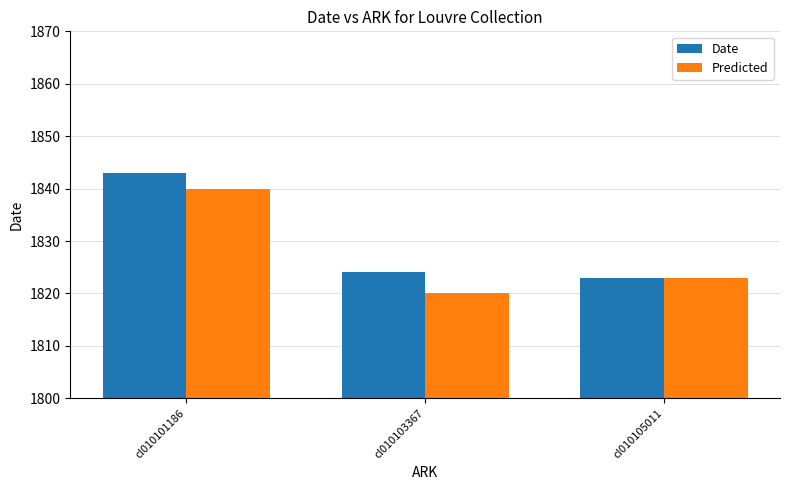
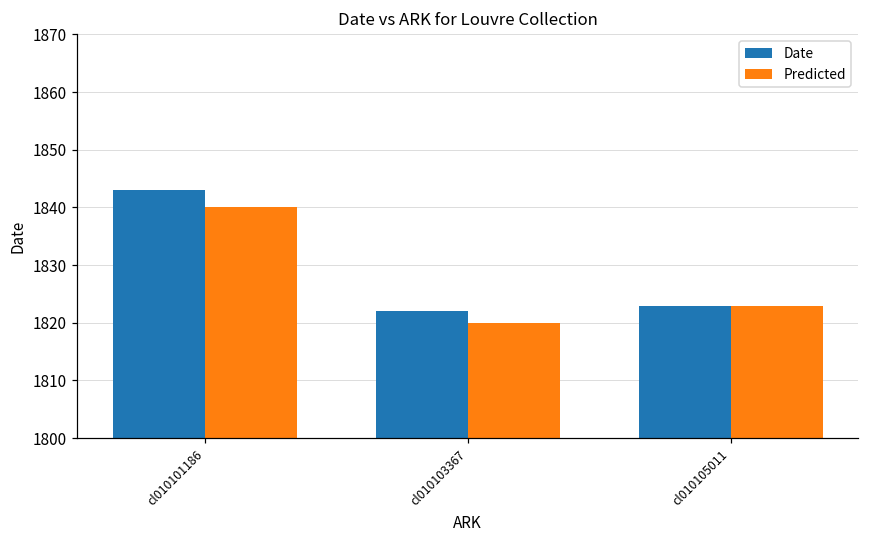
Date, cl010103367: 1824 -> 1822
